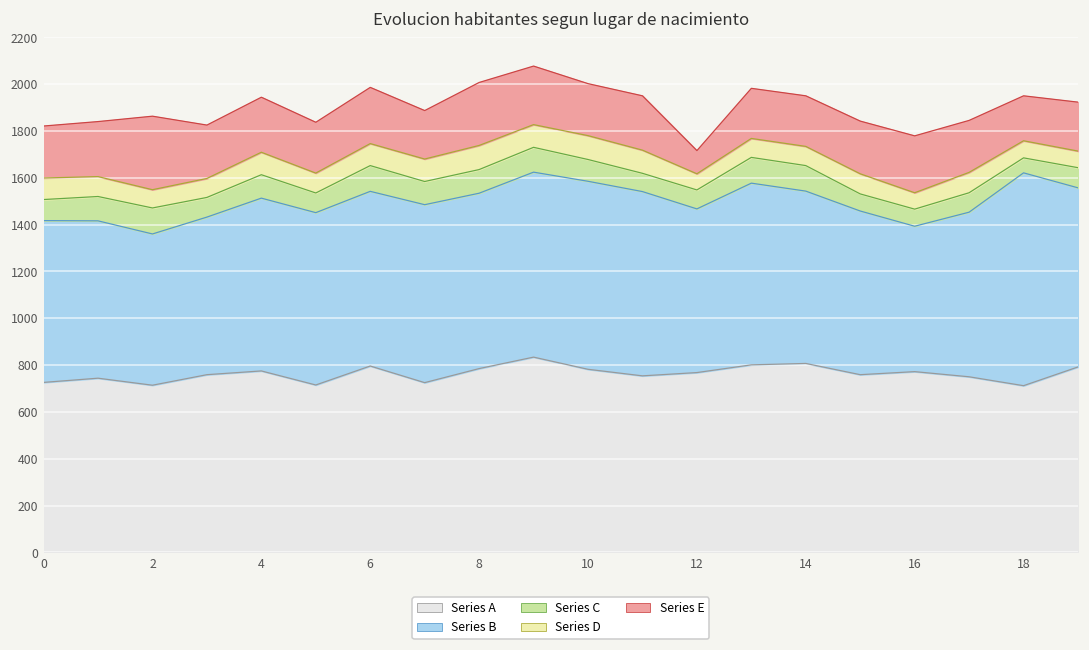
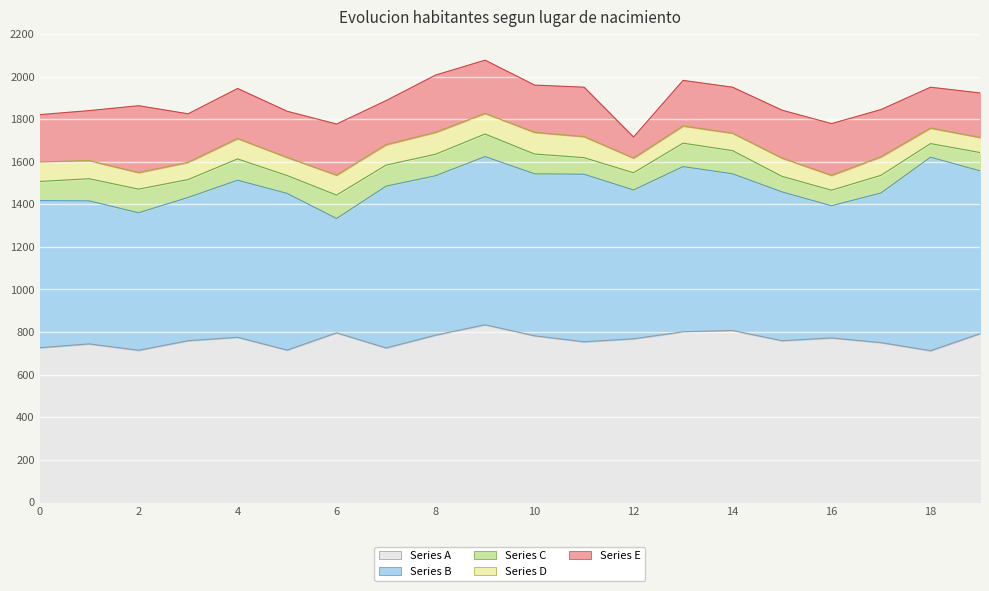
Series B, 6: 750 -> 540
Series B, 10: 800 -> 760
